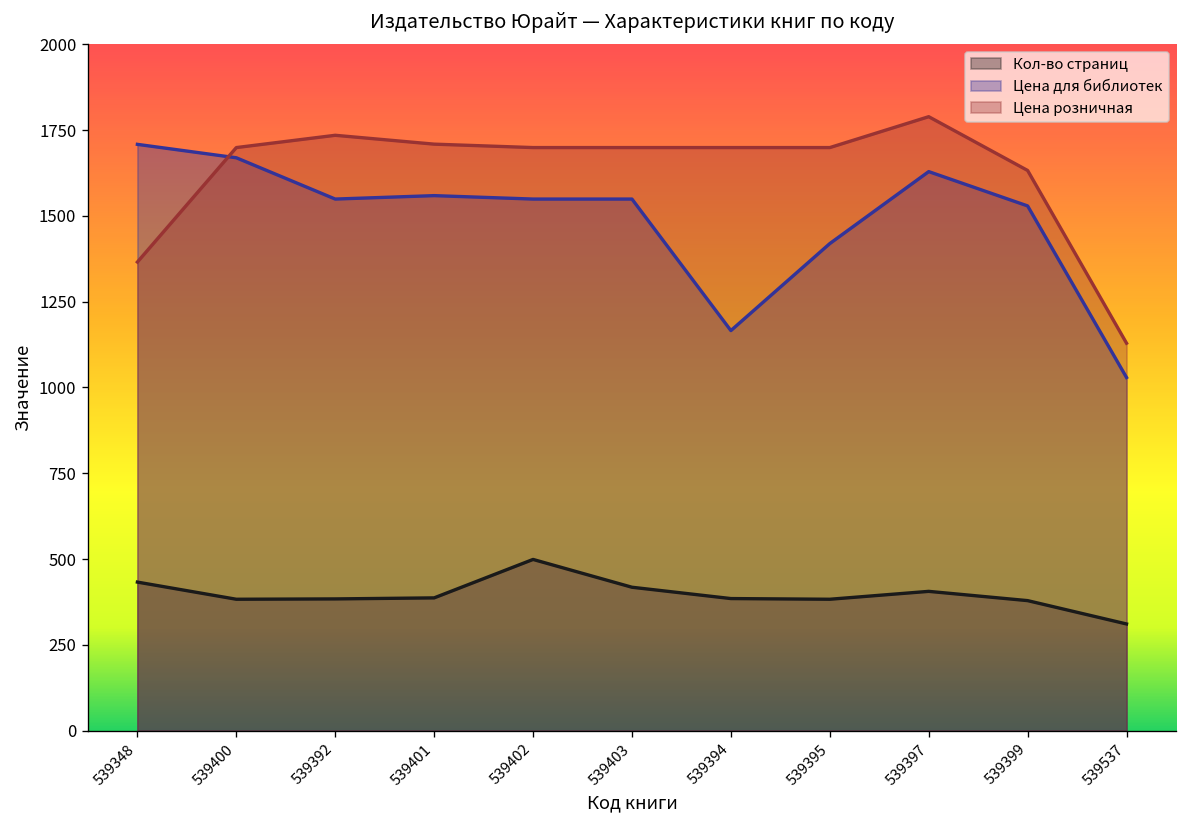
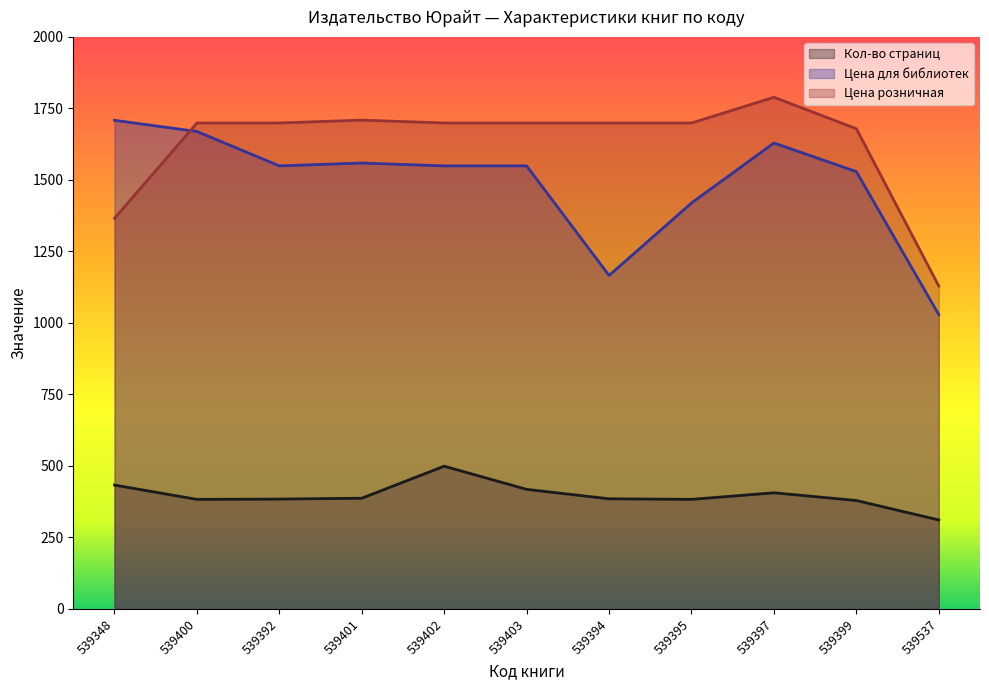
Цена розничная, 539392: 1730 -> 1700
Цена розничная, 539399: 1630 -> 1680
